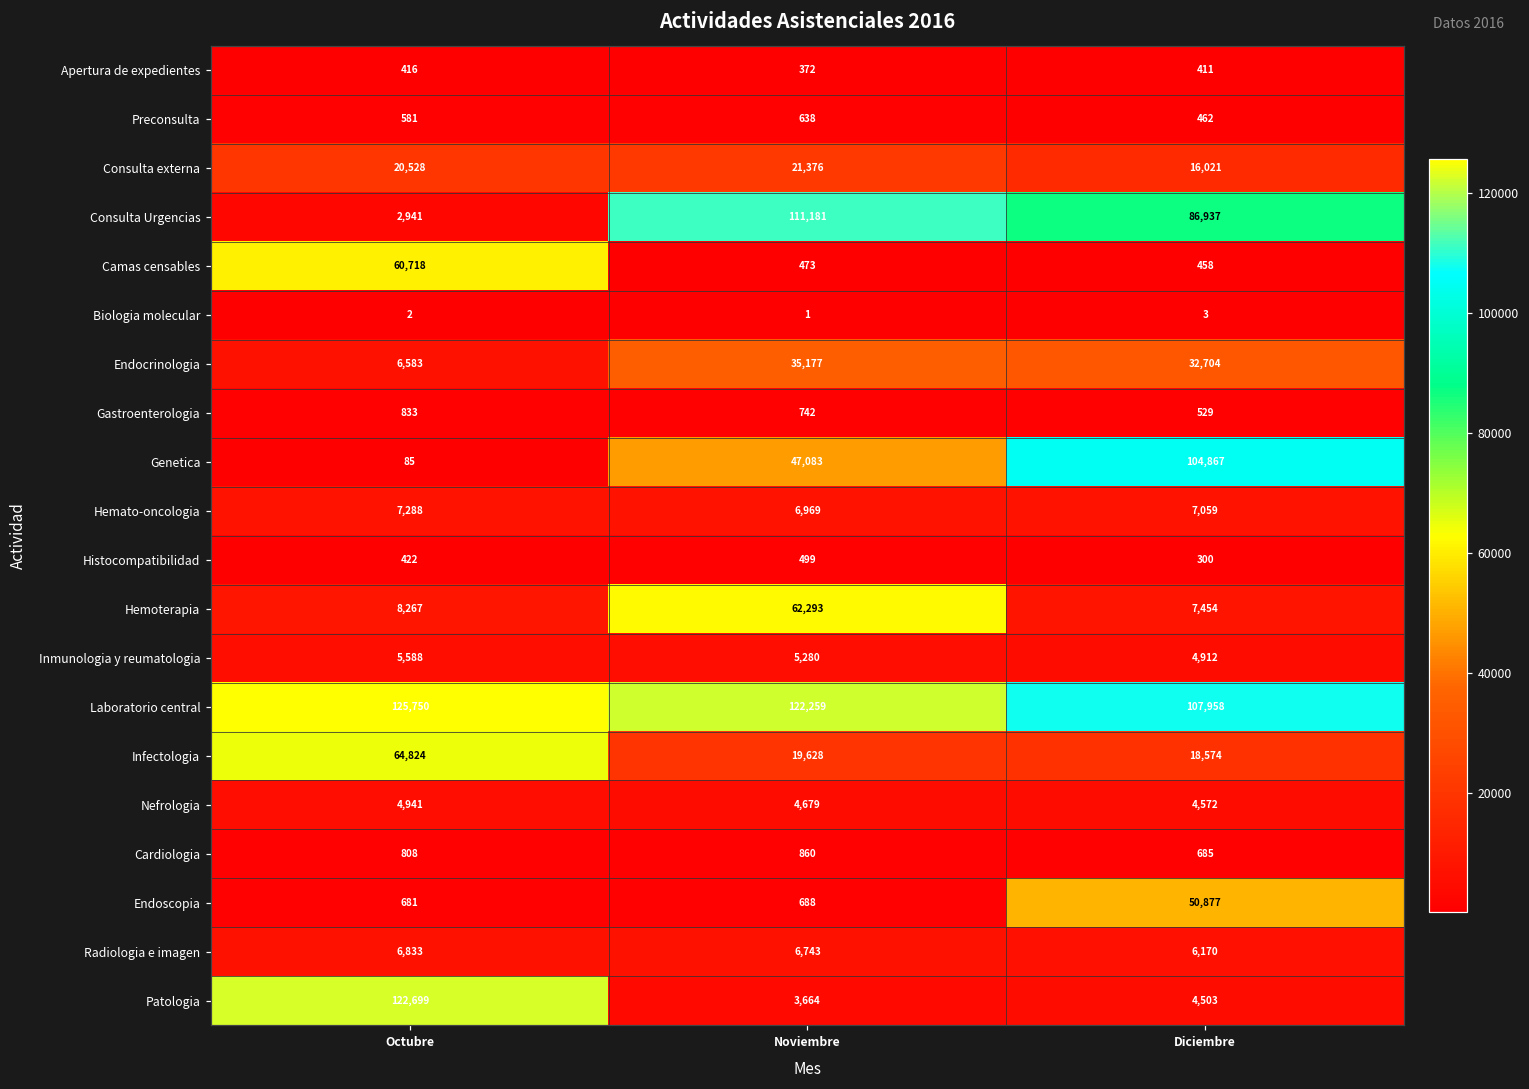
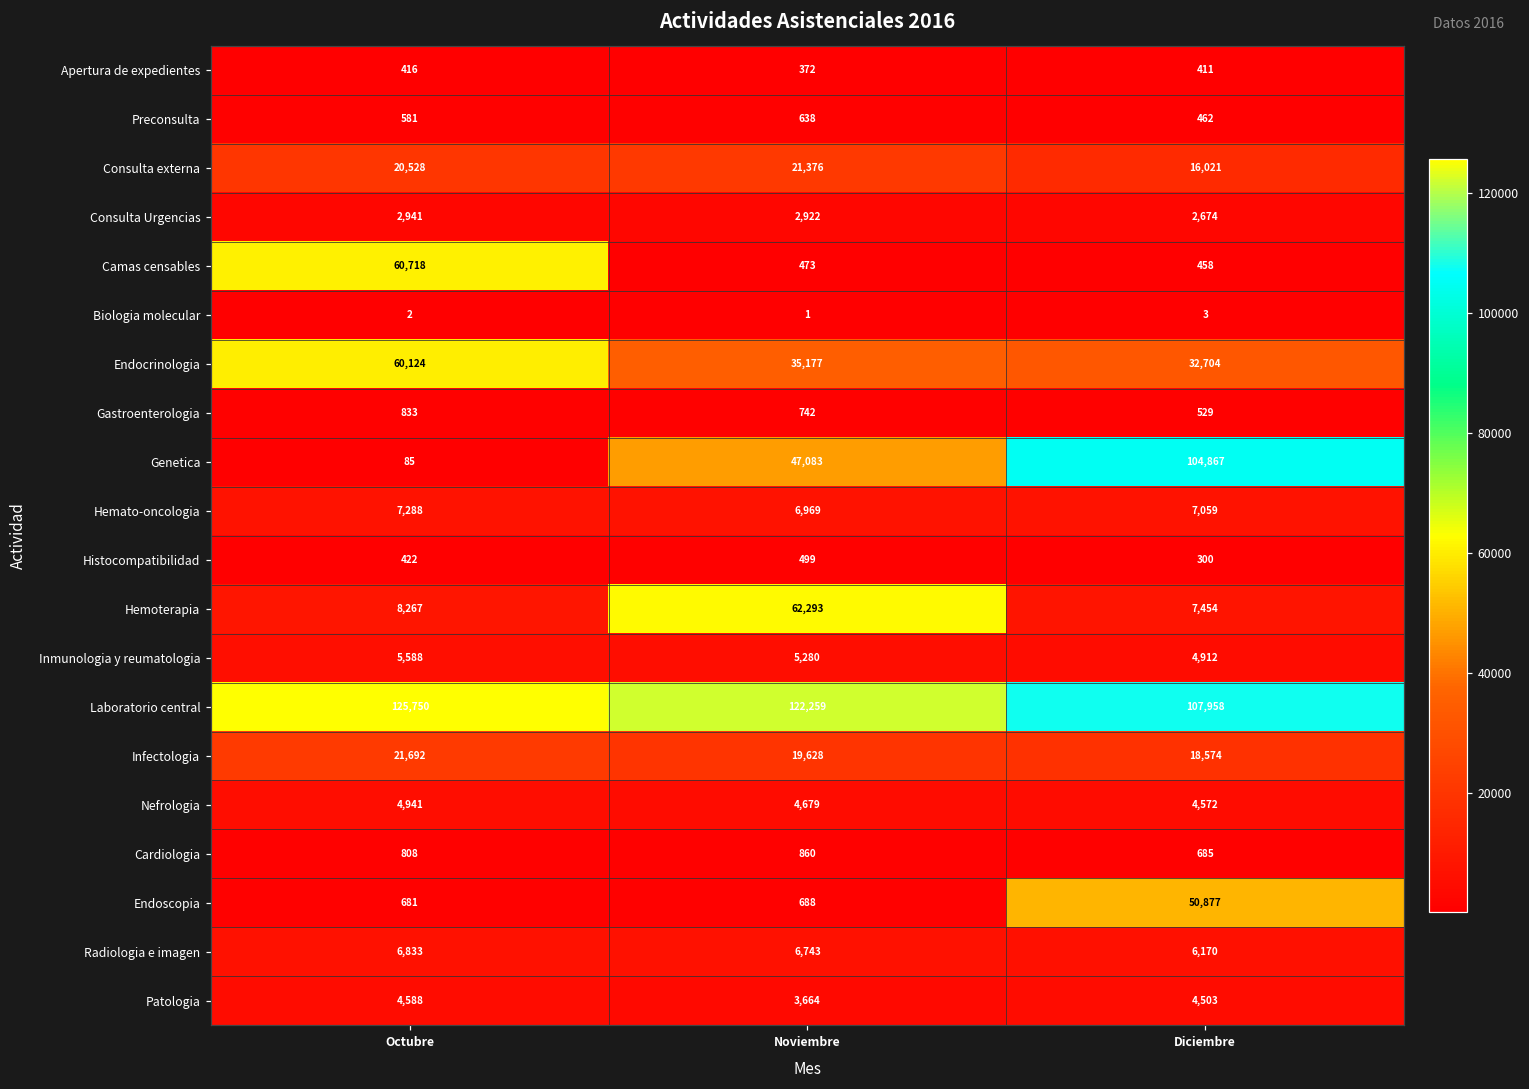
Consulta Urgencias, Noviembre: 111,181 -> 2,922
Consulta Urgencias, Diciembre: 86,937 -> 2,674
Endocrinologia, Octubre: 6,583 -> 60,124
Infectologia, Octubre: 64,824 -> 21,692
Patologia, Octubre: 122,699 -> 4,588
